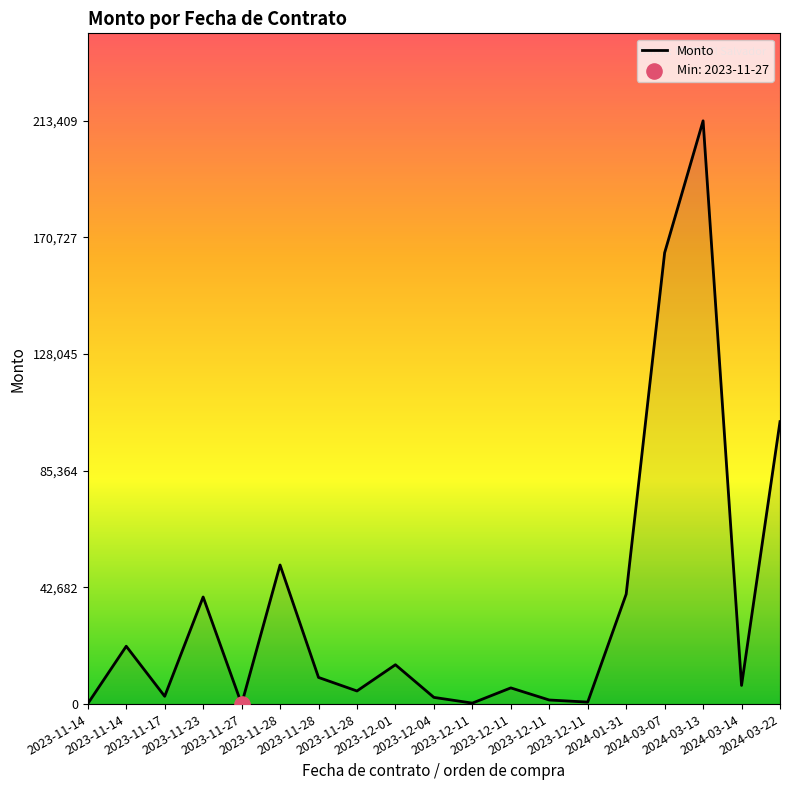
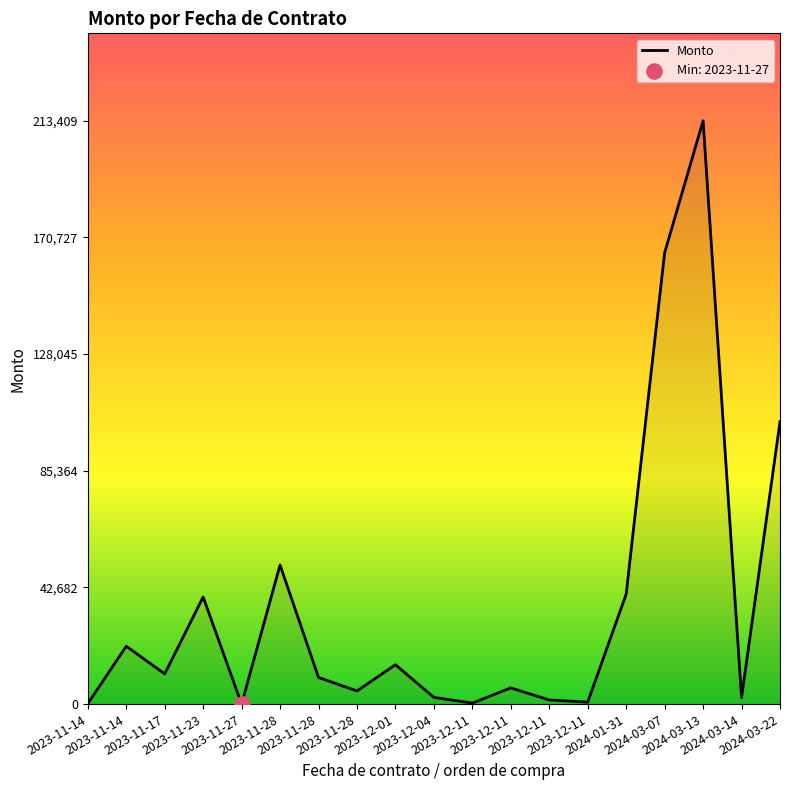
Monto, 2023-11-17: 3,000 -> 11,000
Monto, 2024-03-14: 7,000 -> 2,000
